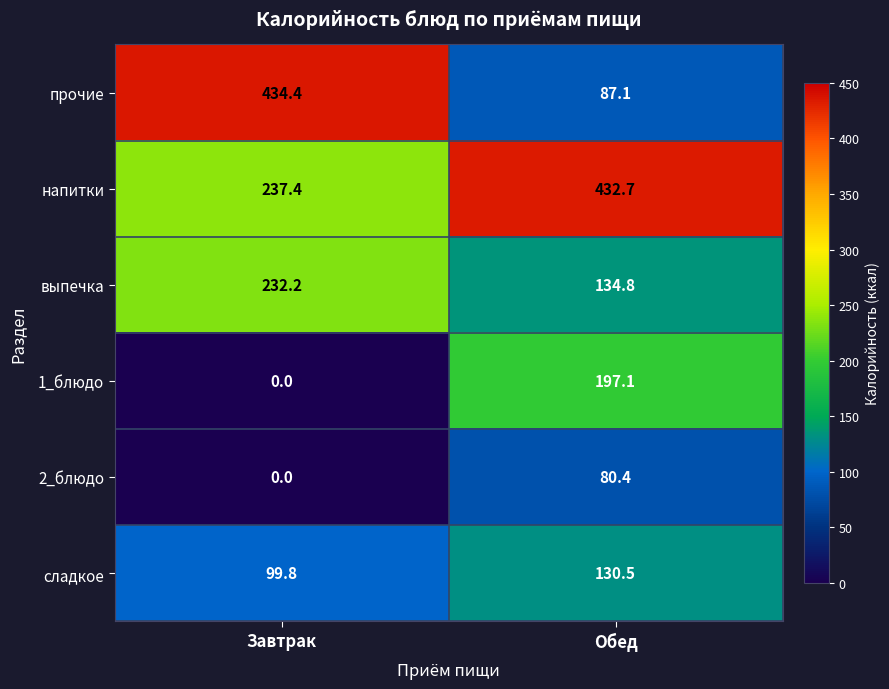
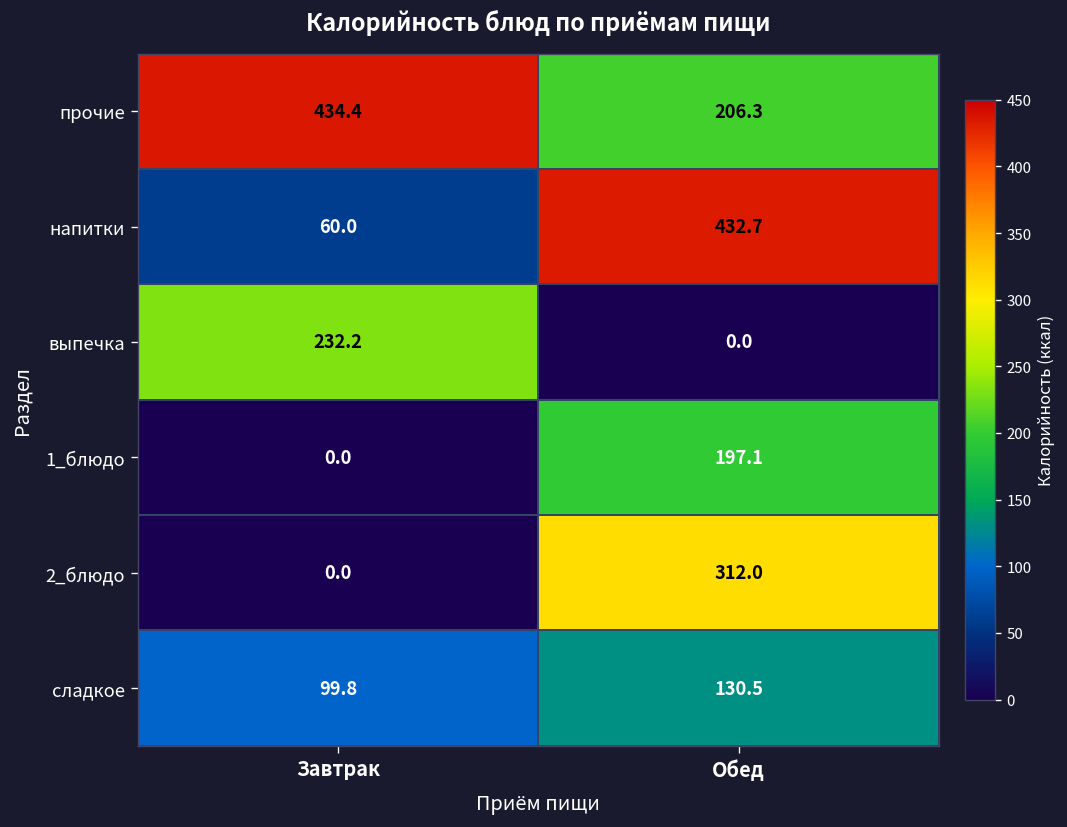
прочие, Обед: 87.1 -> 206.3
напитки, Завтрак: 237.4 -> 60.0
выпечка, Обед: 134.8 -> 0.0
2_блюдо, Обед: 80.4 -> 312.0
